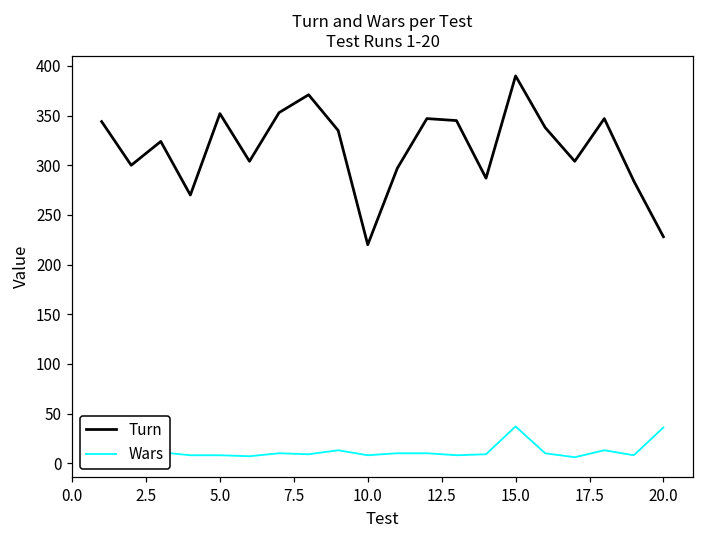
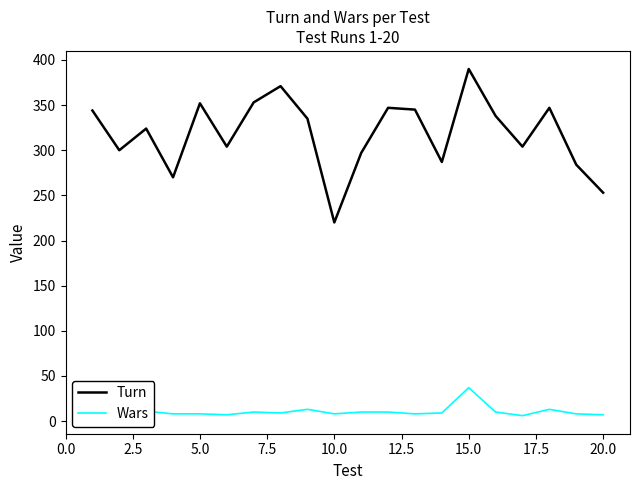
Turn, 20.0: 230 -> 250
Wars, 20.0: 40 -> 10
